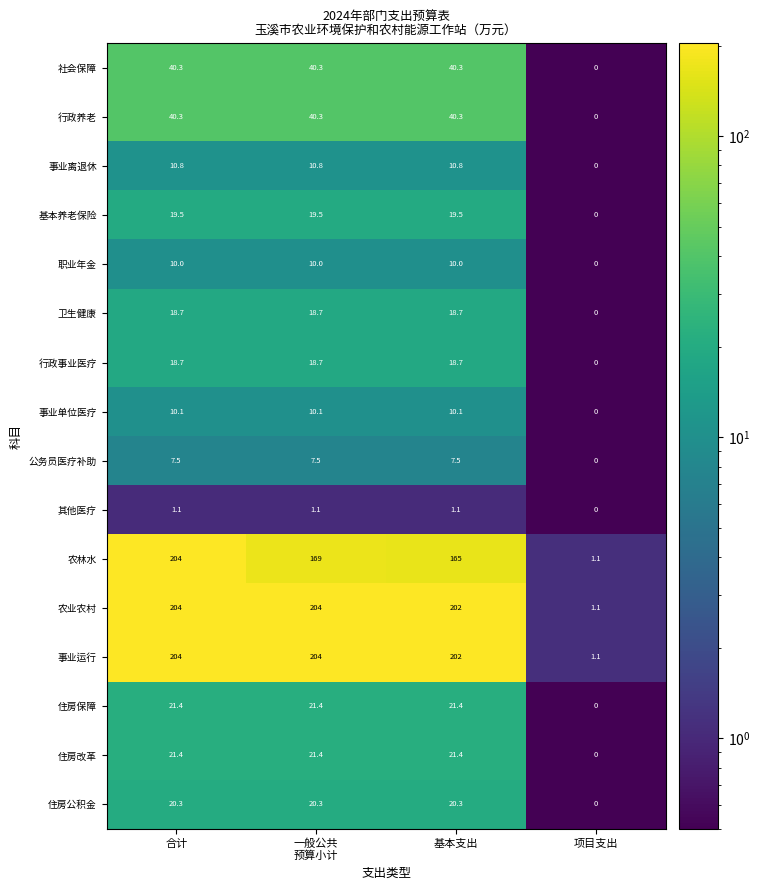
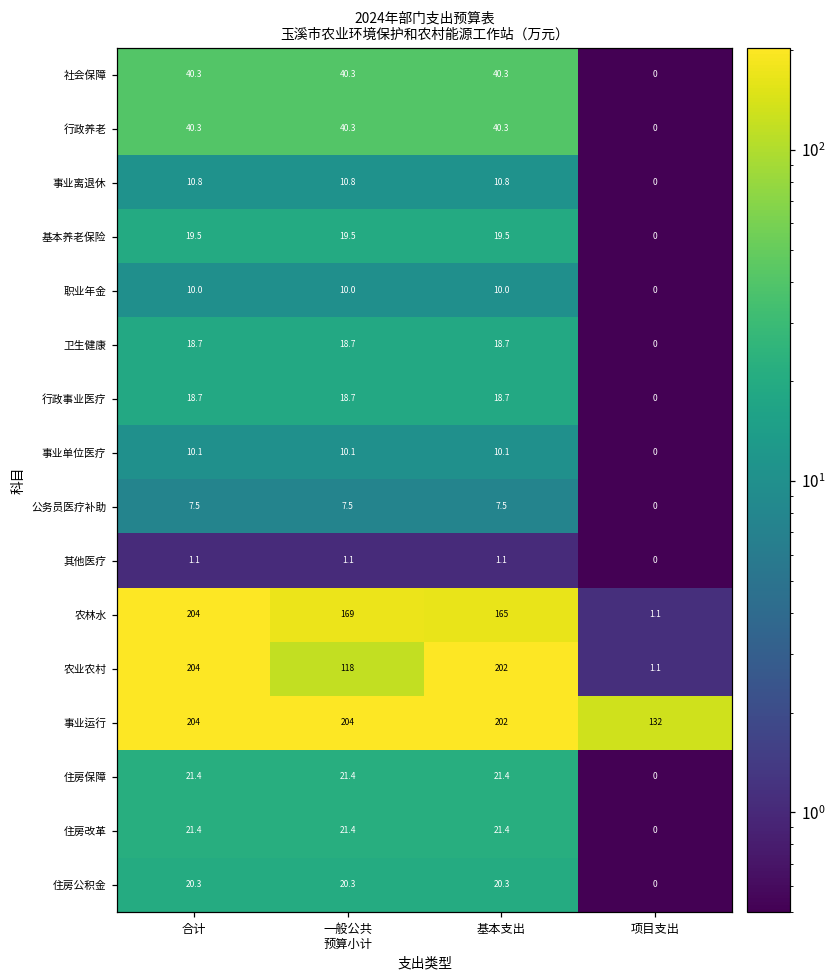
农业农村, 一般公共 预算小计: 204 -> 118
事业运行, 项目支出: 1.1 -> 132
